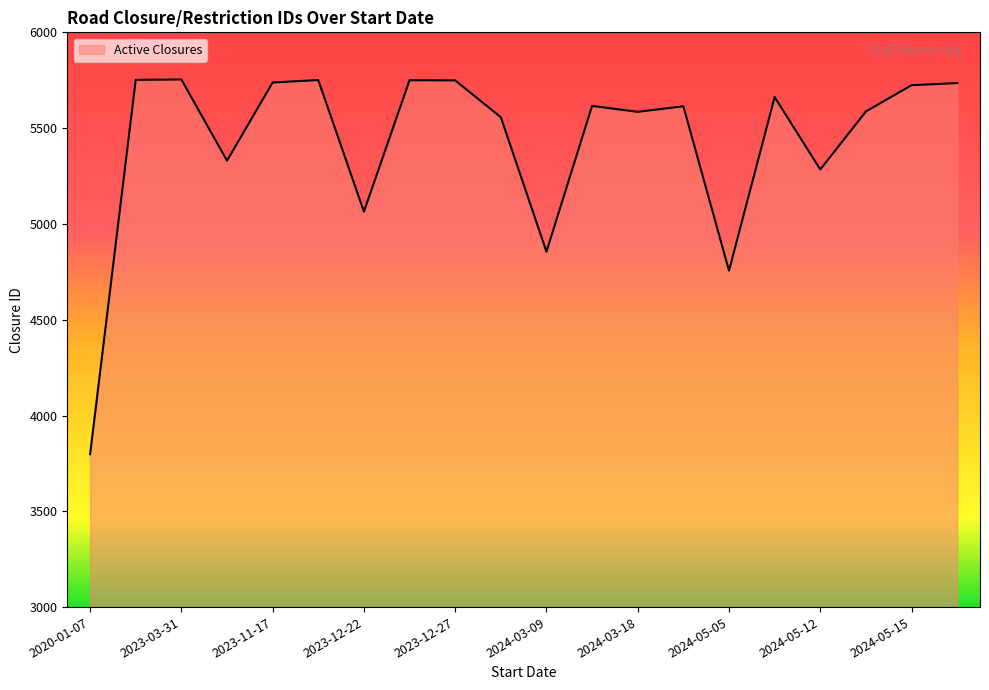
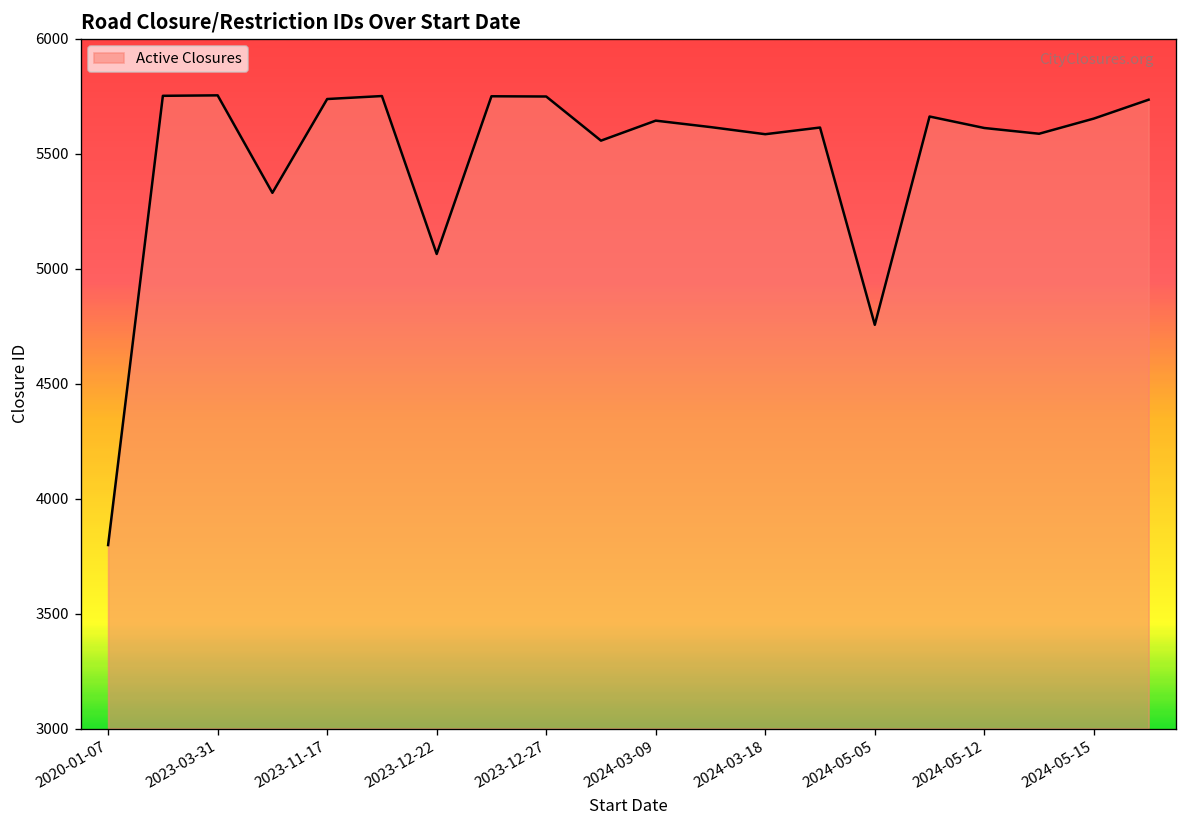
2024-03-09: 4860 -> 5640
2024-05-12: 5280 -> 5610
2024-05-15: 5720 -> 5650
